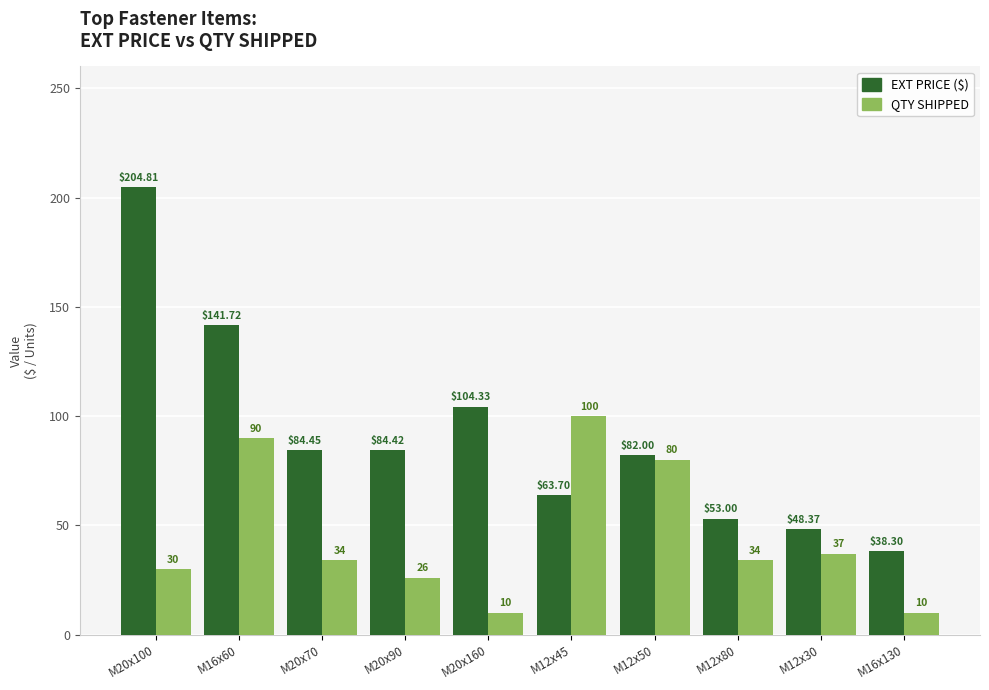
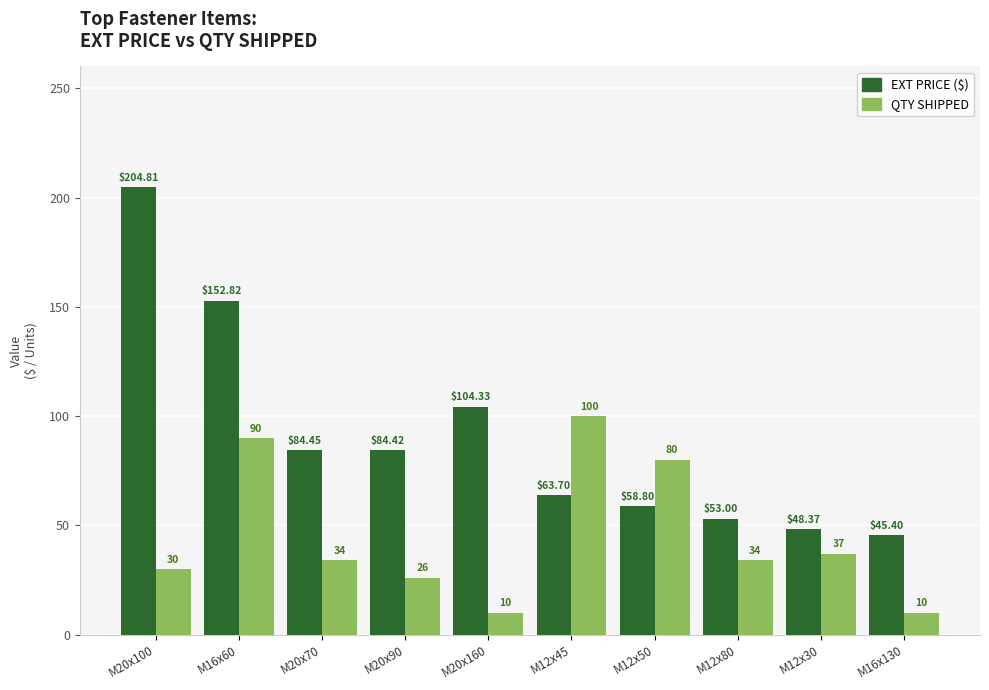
EXT PRICE ($), M16x60: $141.72 -> $152.82
EXT PRICE ($), M12x50: $82.00 -> $58.80
EXT PRICE ($), M16x130: $38.30 -> $45.40
